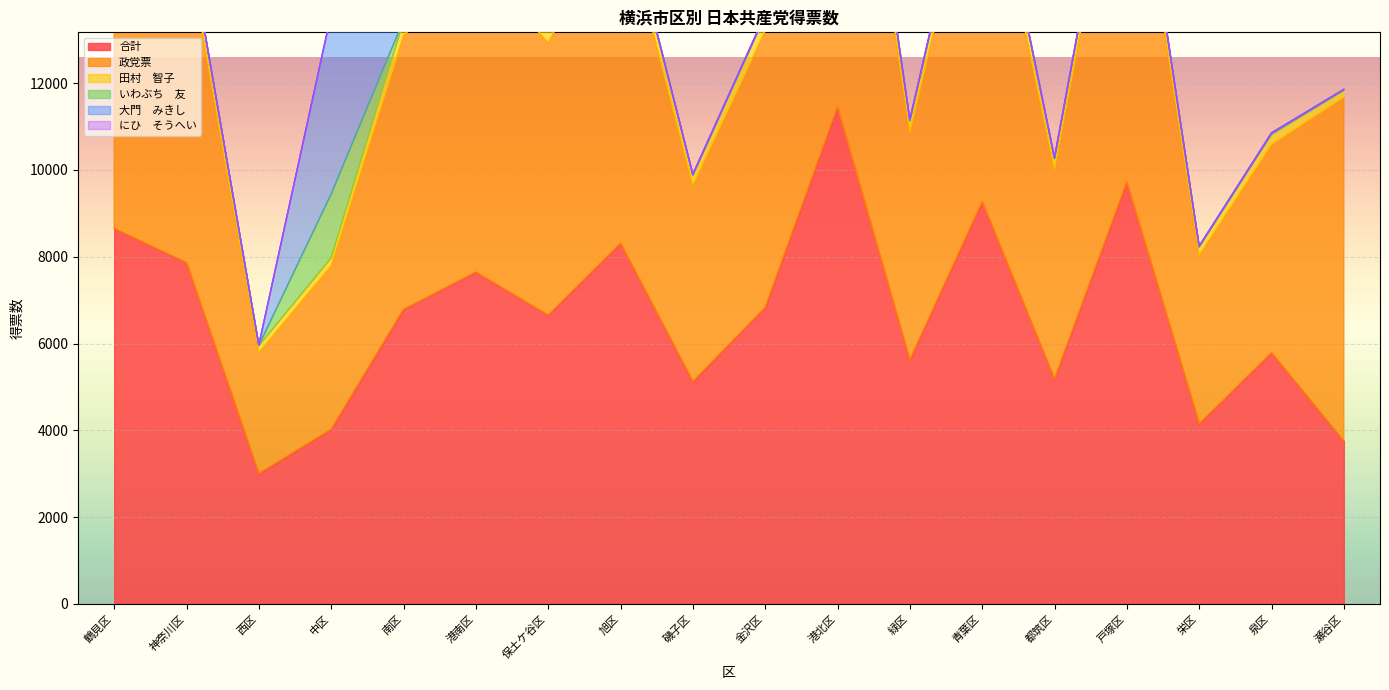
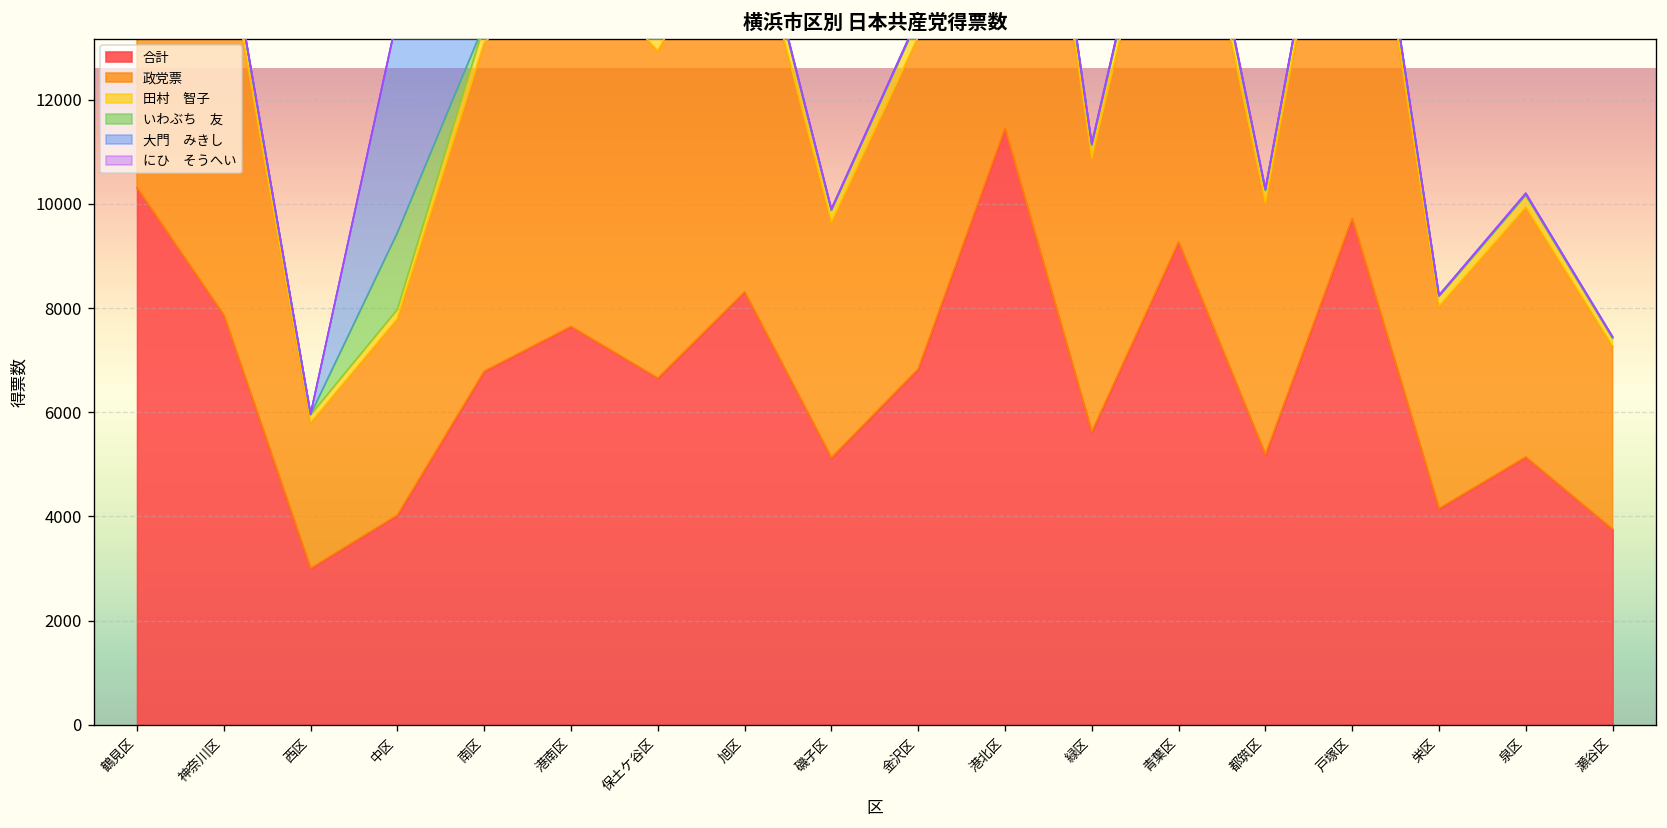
合計, 鶴見区: 8600 -> 10300
合計, 泉区: 5800 -> 5100
政党票, 瀬谷区: 7900 -> 3500
